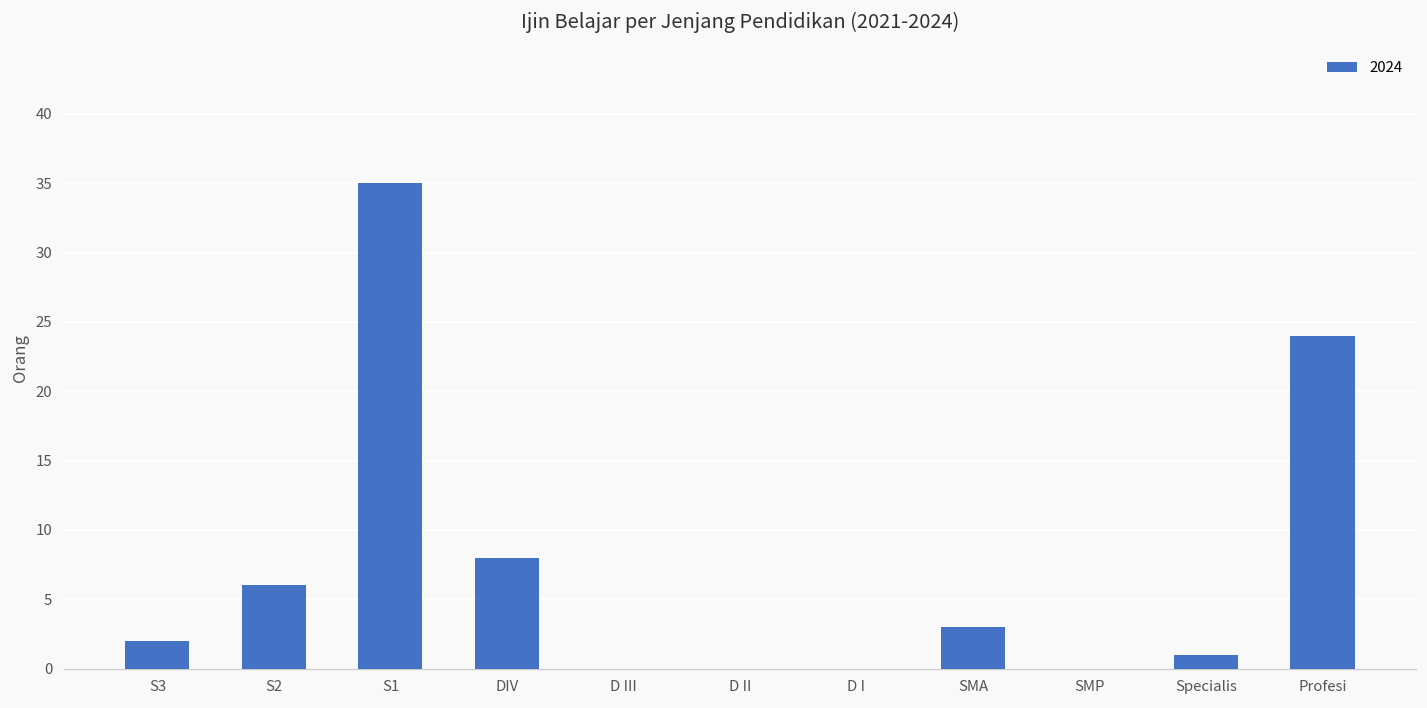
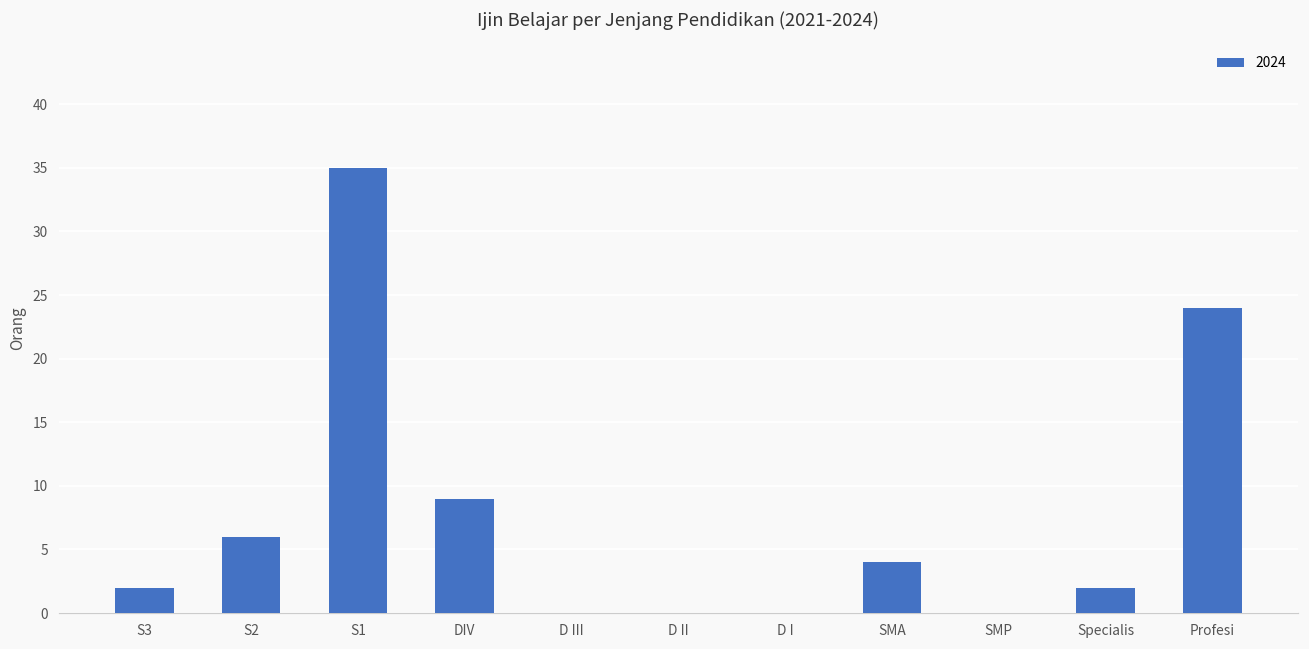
DIV: 8 -> 9
SMA: 3 -> 4
Specialis: 1 -> 2
